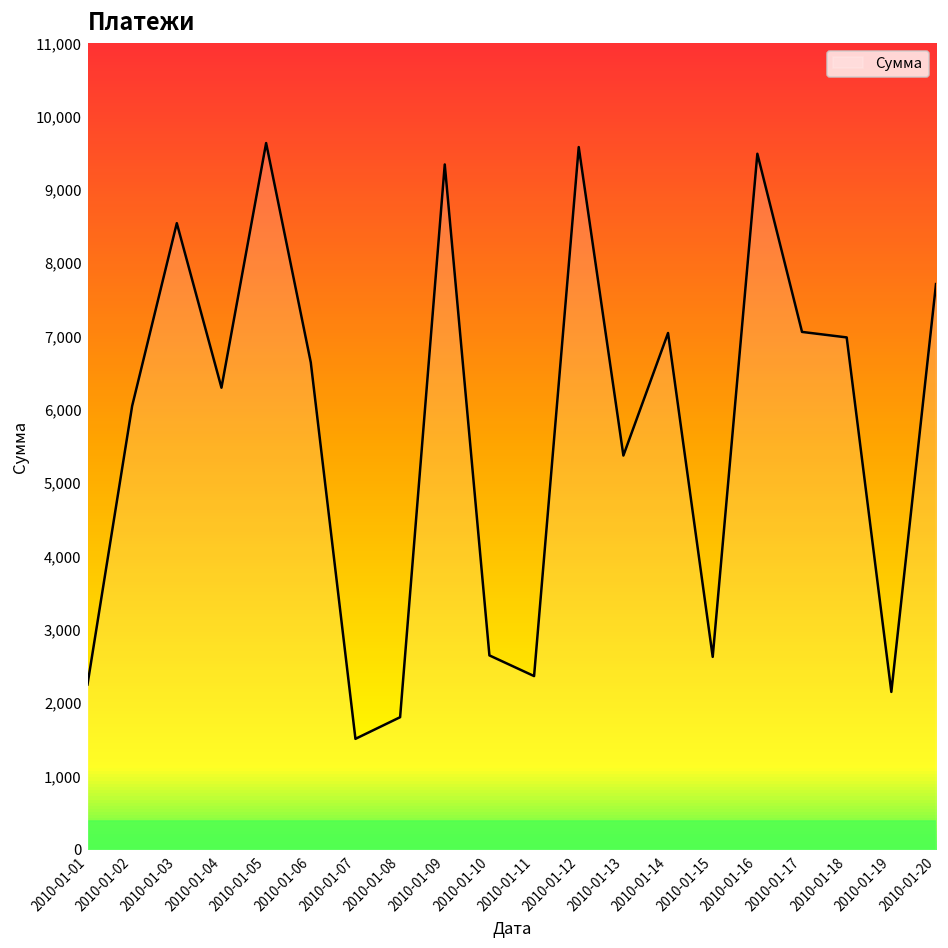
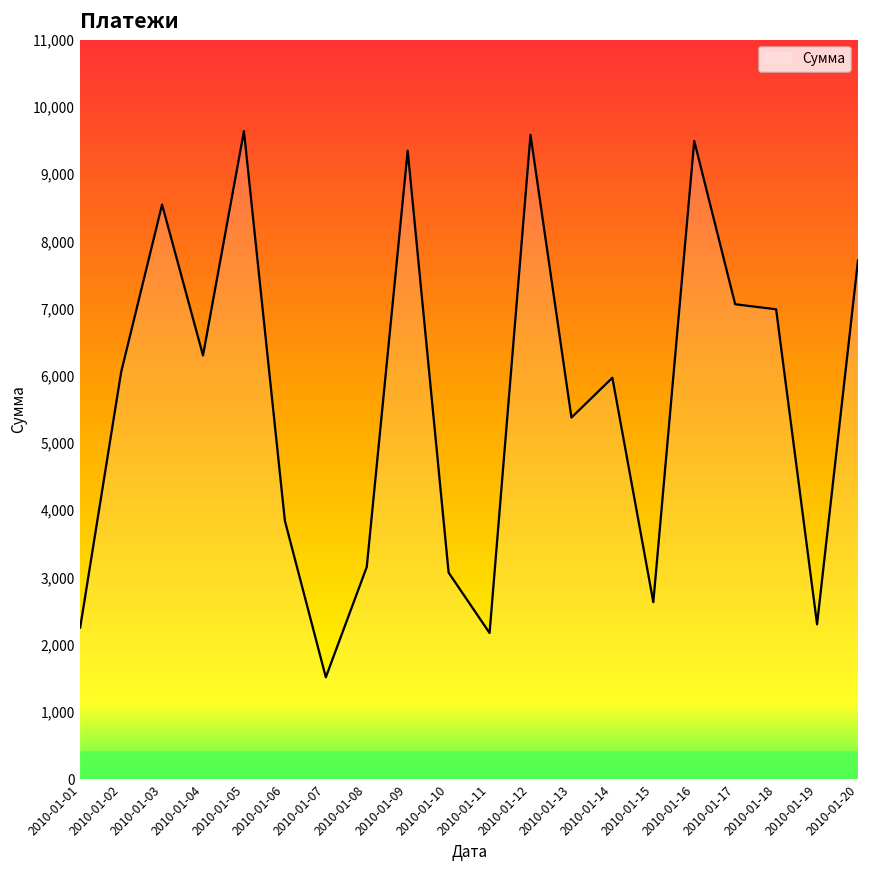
2010-01-06: 6,600 -> 3,800
2010-01-08: 1,800 -> 3,200
2010-01-10: 2,700 -> 3,100
2010-01-11: 2,400 -> 2,200
2010-01-14: 7,000 -> 6,000
2010-01-19: 2,200 -> 2,300
